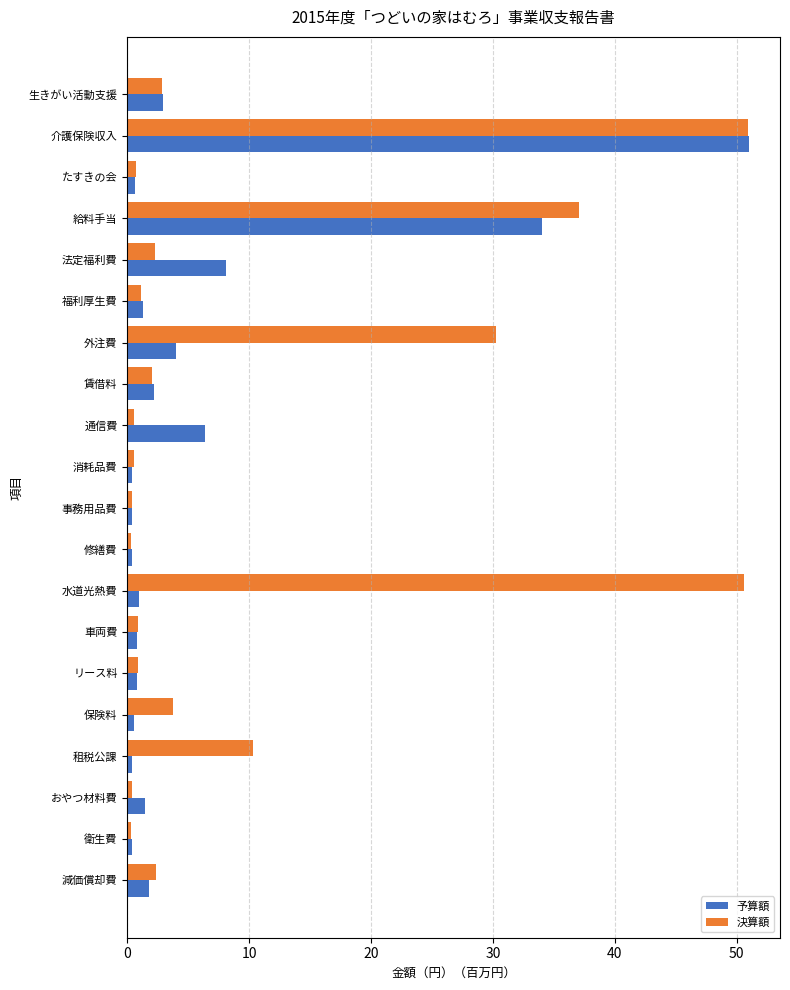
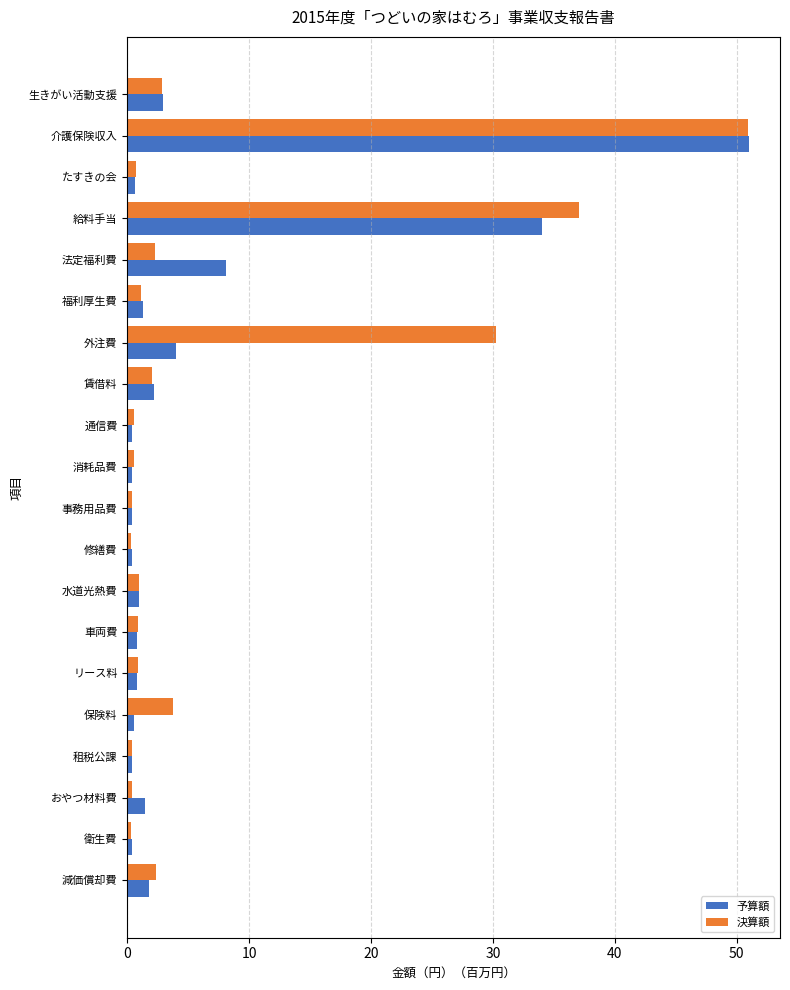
予算額, 通信費: 6.4 -> 0.4
決算額, 水道光熱費: 50.6 -> 1.0
決算額, 租税公課: 10.3 -> 0.4
